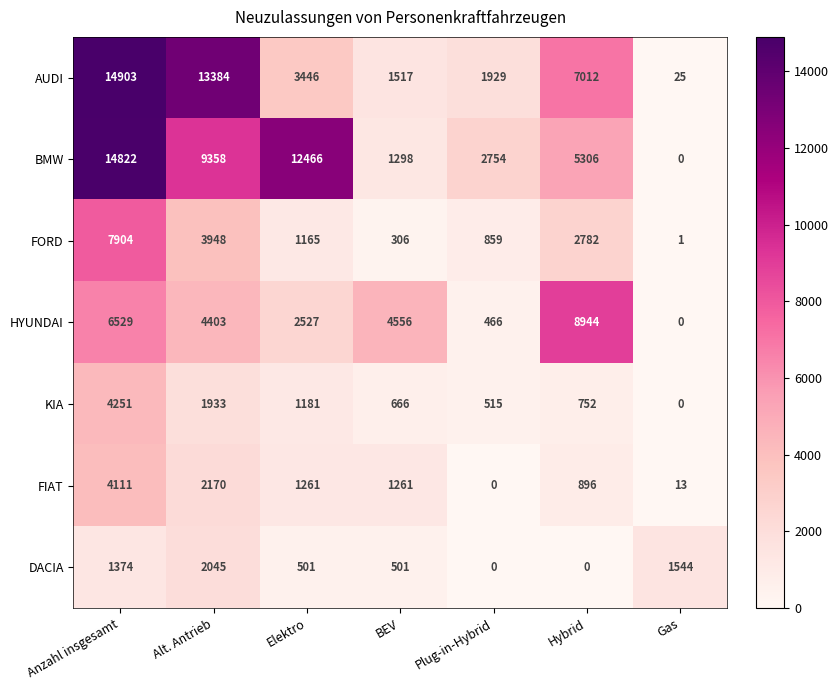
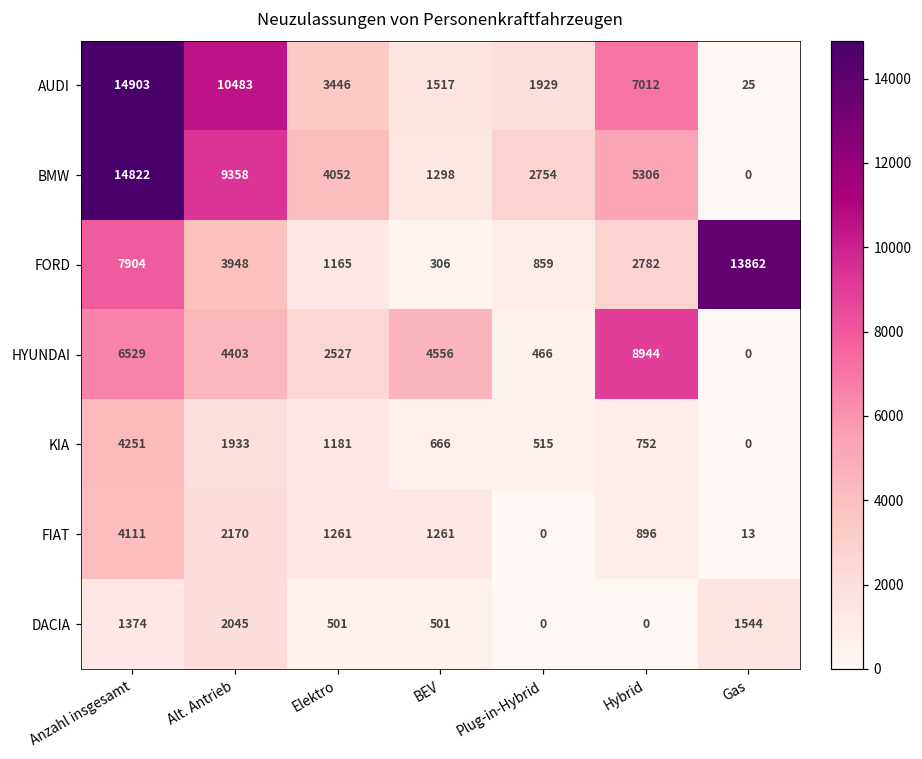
AUDI, Alt. Antrieb: 13384 -> 10483
BMW, Elektro: 12466 -> 4052
FORD, Gas: 1 -> 13862
